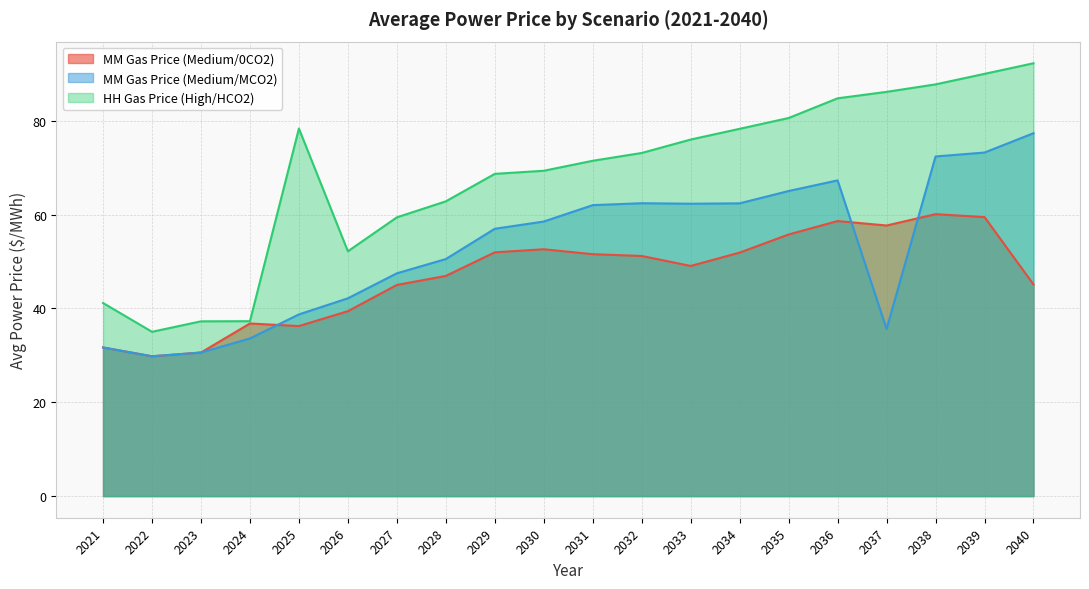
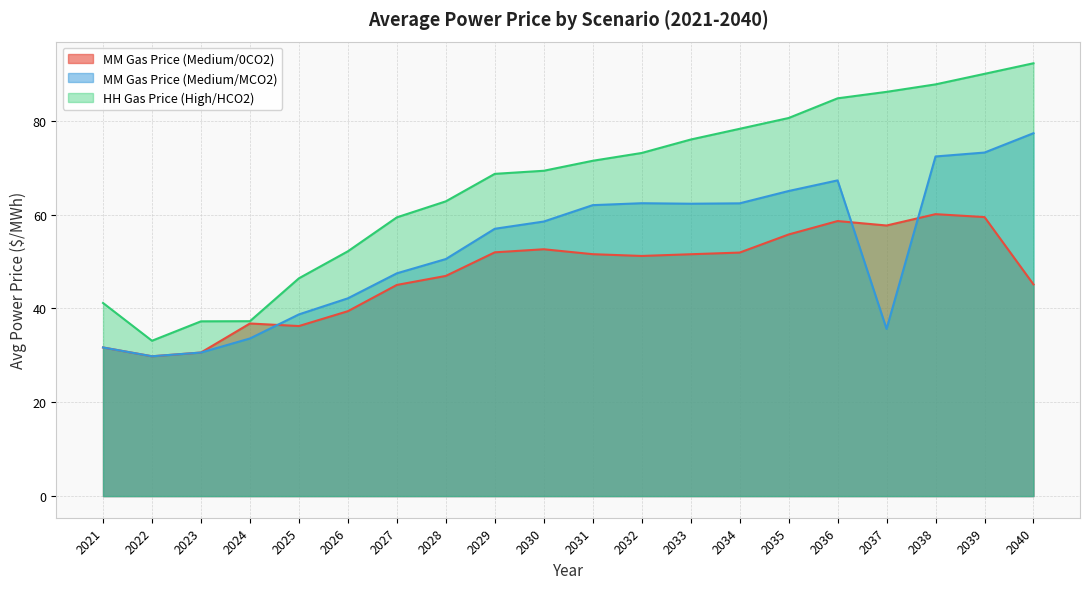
HH Gas Price (High/HCO2), 2022: 35 -> 33
HH Gas Price (High/HCO2), 2025: 78 -> 46
MM Gas Price (Medium/0CO2), 2033: 49 -> 52
